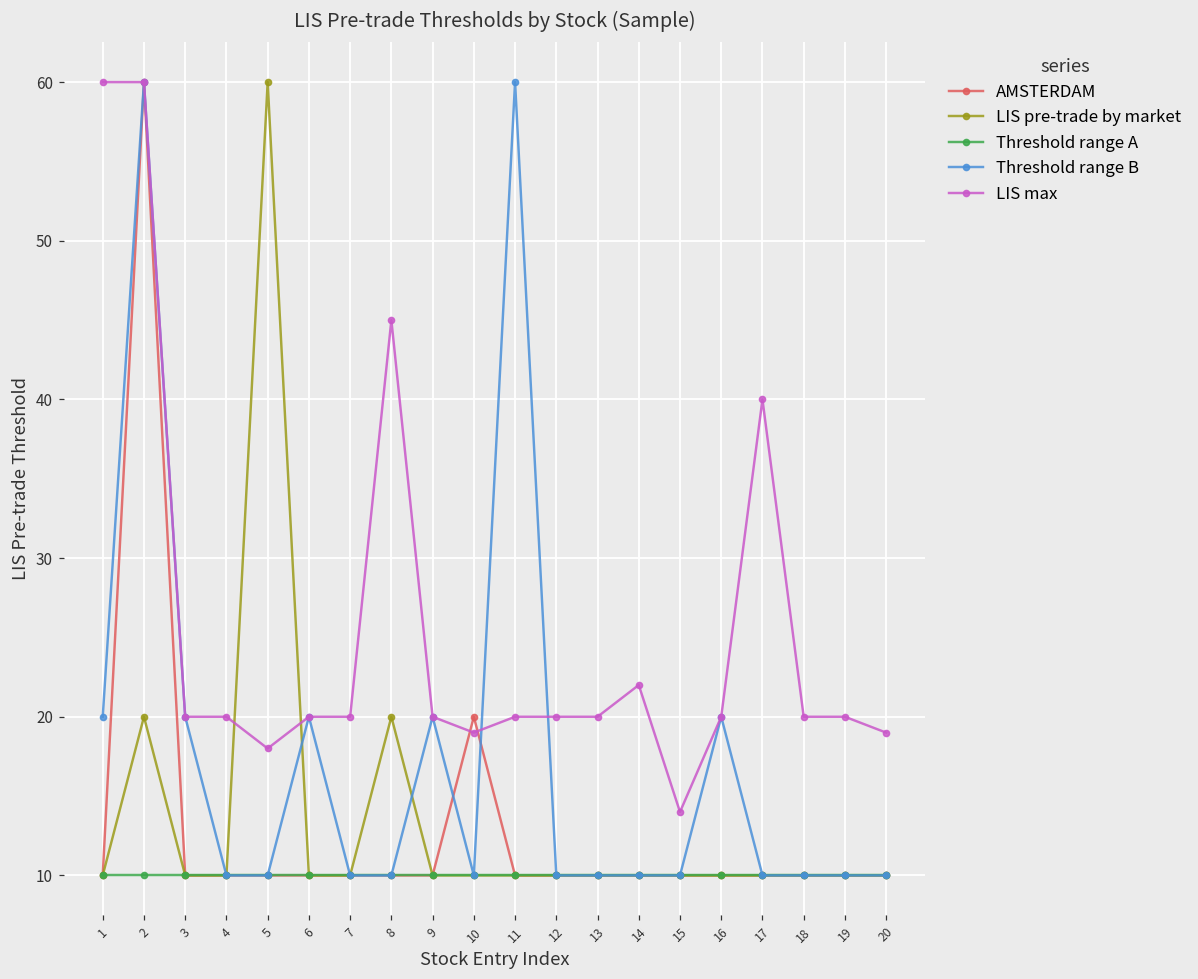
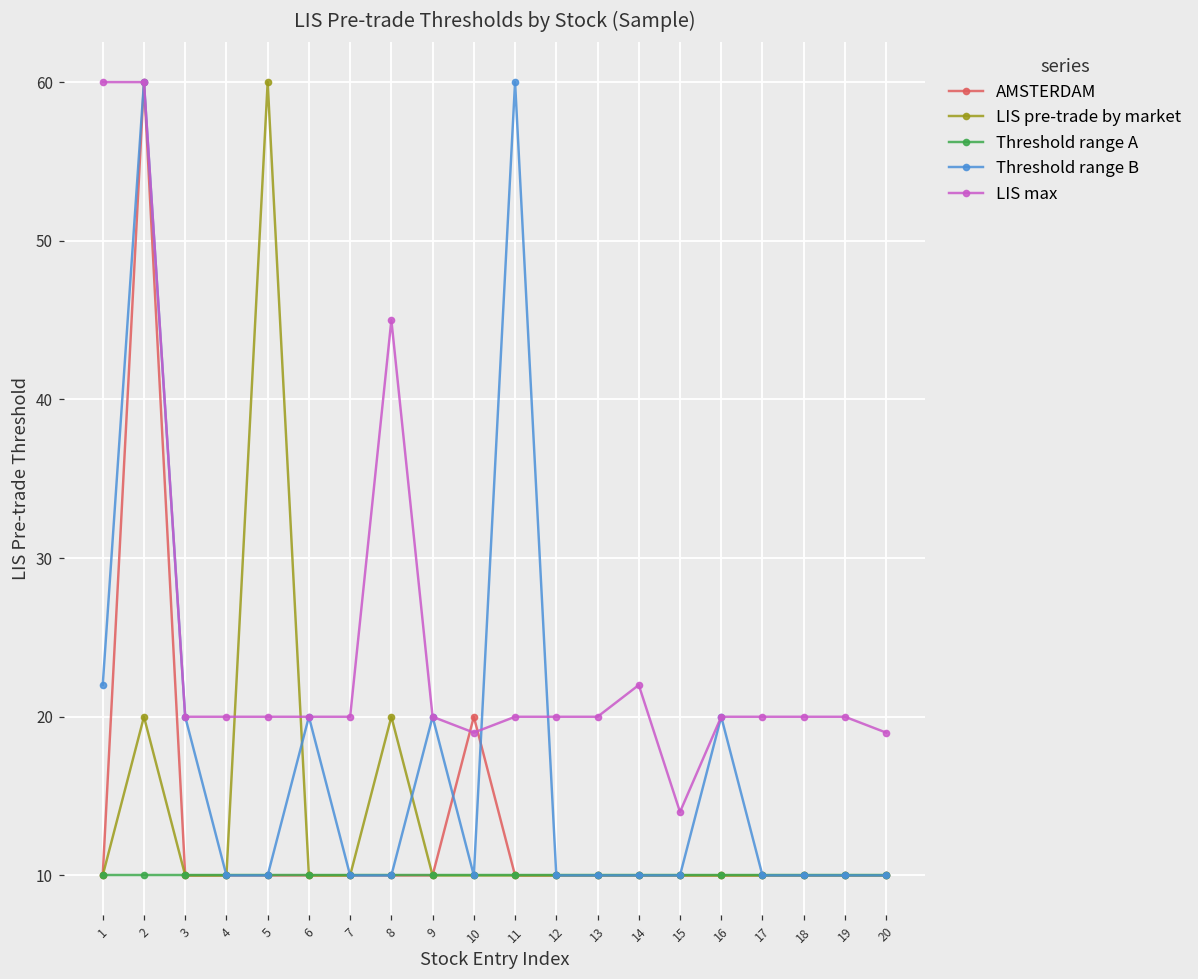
Threshold range B, 1: 20 -> 22
LIS max, 5: 18 -> 20
LIS max, 17: 40 -> 20
